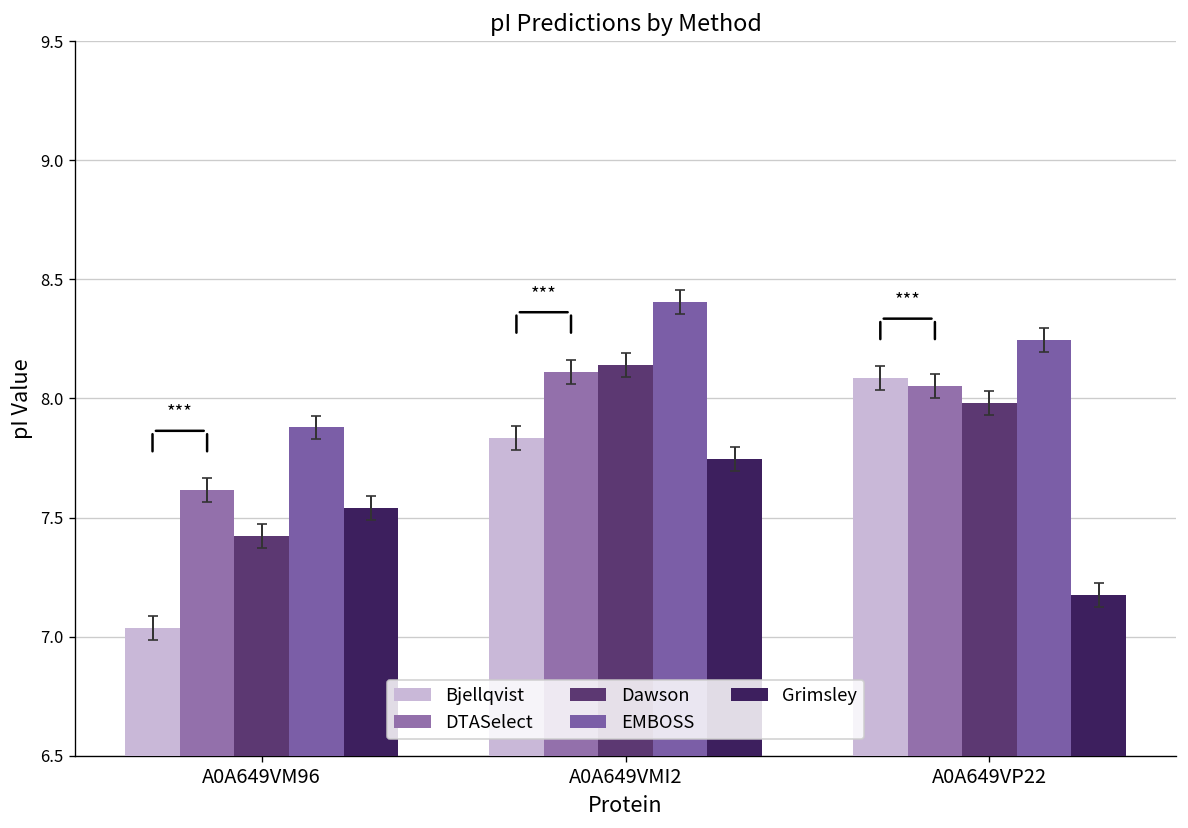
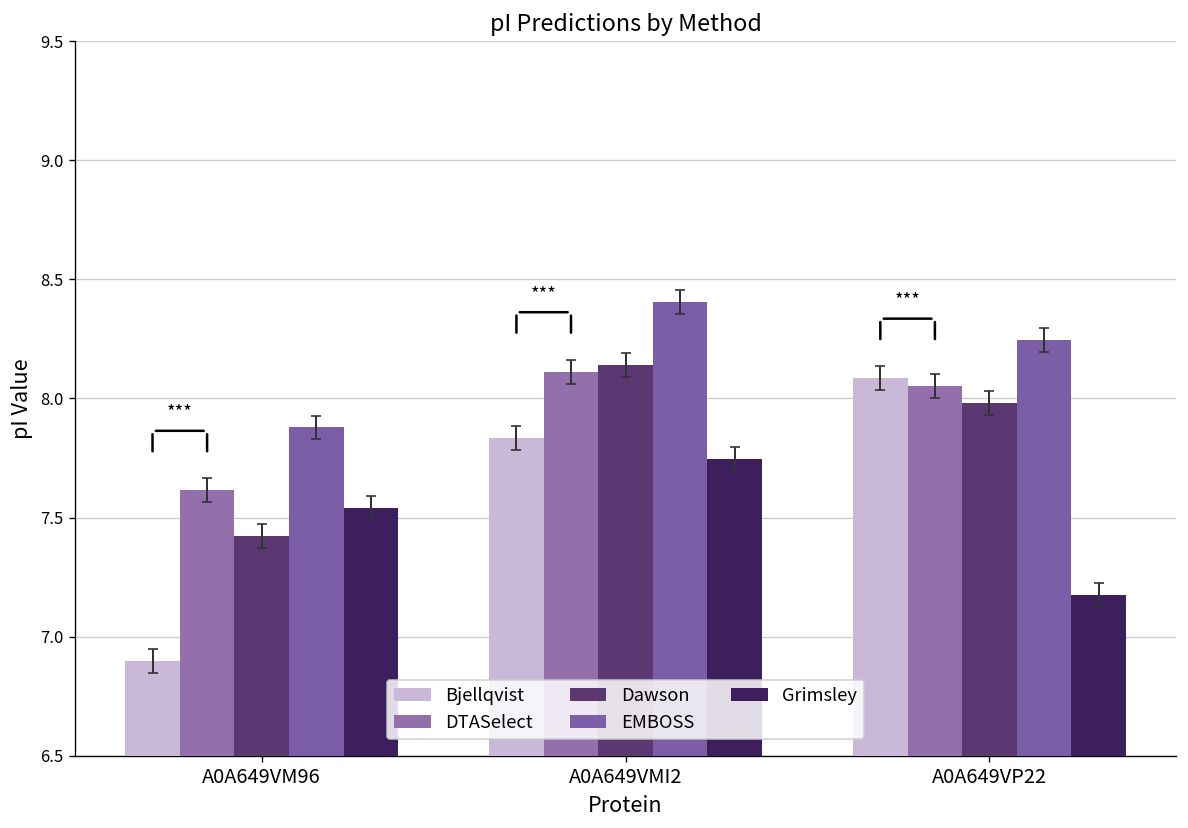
Bjellqvist, A0A649VM96: 7.04 -> 6.90
